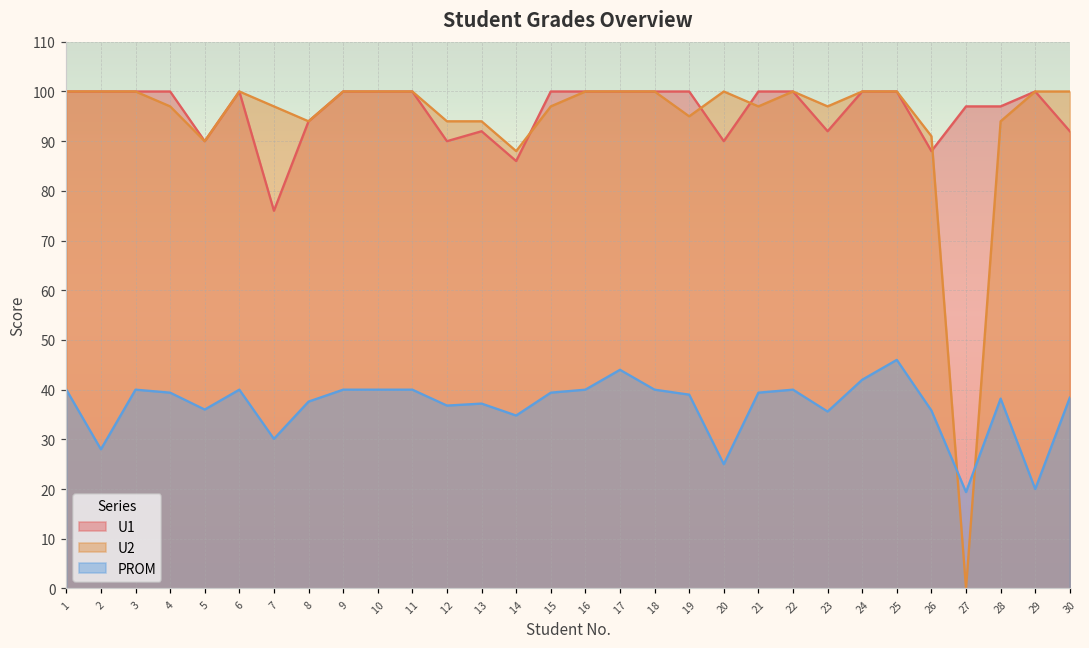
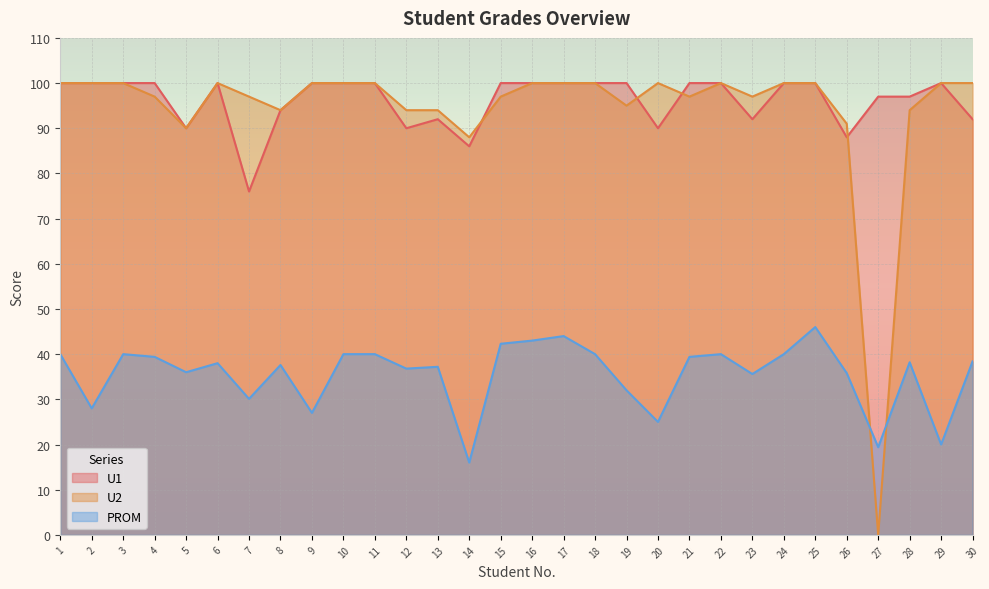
PROM, 6: 40 -> 38
PROM, 9: 40 -> 27
PROM, 14: 35 -> 16
PROM, 15: 39 -> 42
PROM, 16: 40 -> 43
PROM, 19: 39 -> 32
PROM, 24: 42 -> 40
